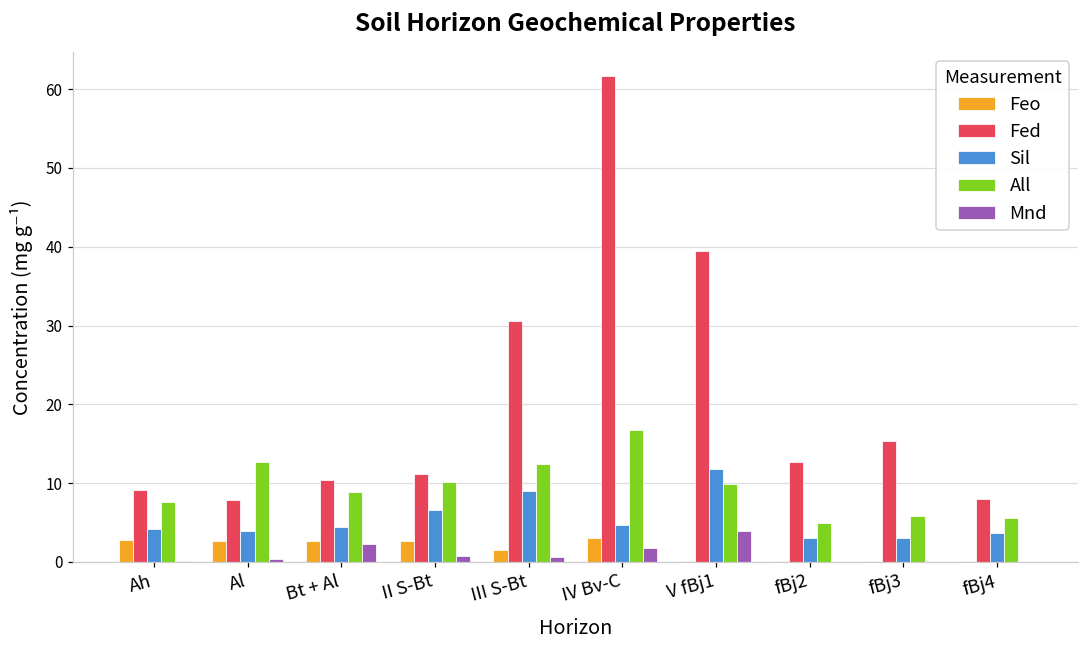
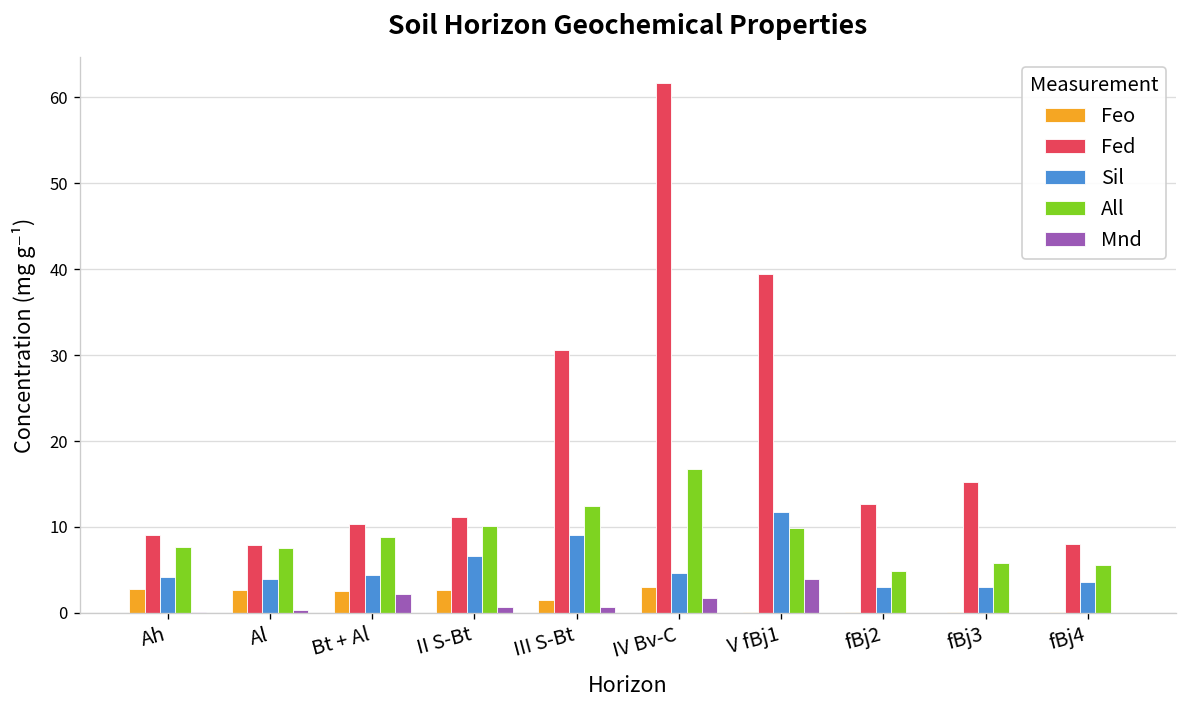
All, Al: 13 -> 8
